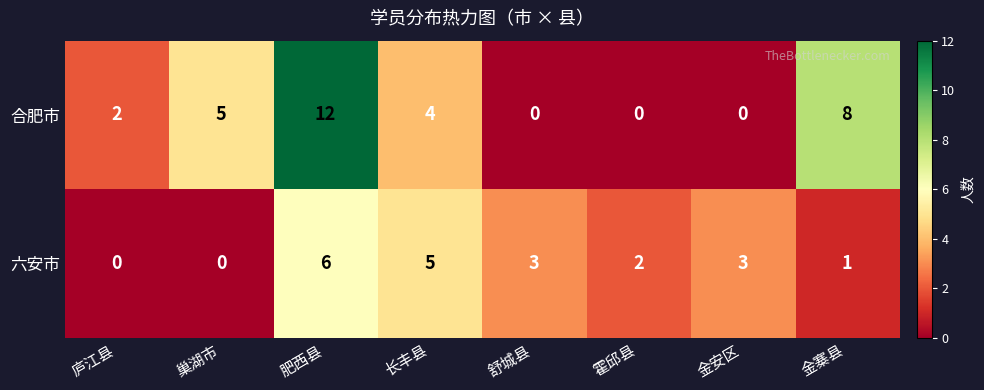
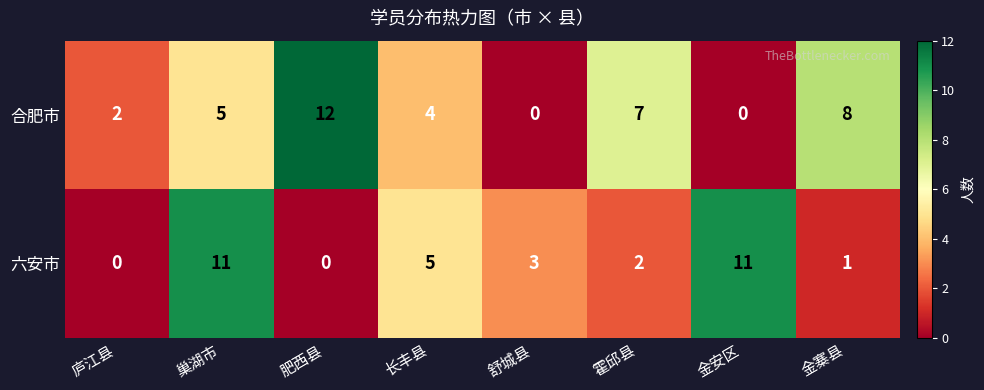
合肥市, 霍邱县: 0 -> 7
六安市, 巢湖市: 0 -> 11
六安市, 肥西县: 6 -> 0
六安市, 金安区: 3 -> 11
